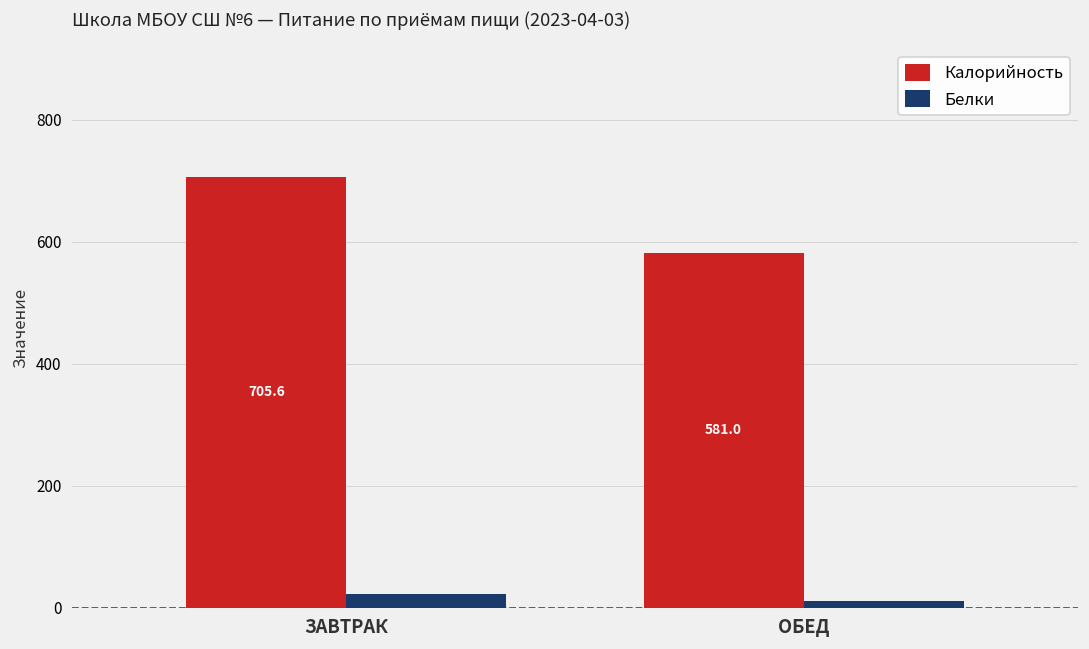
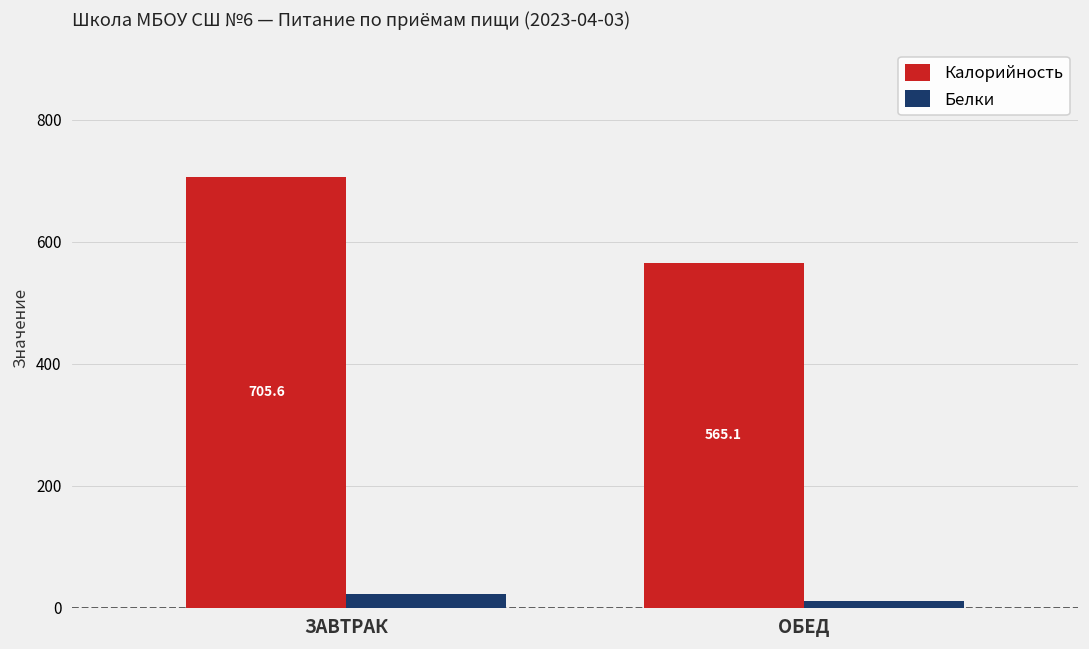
Калорийность, ОБЕД: 581.0 -> 565.1
